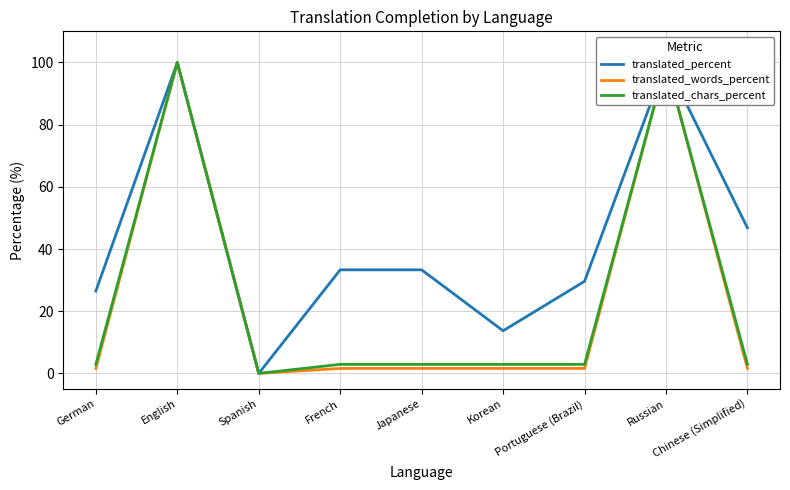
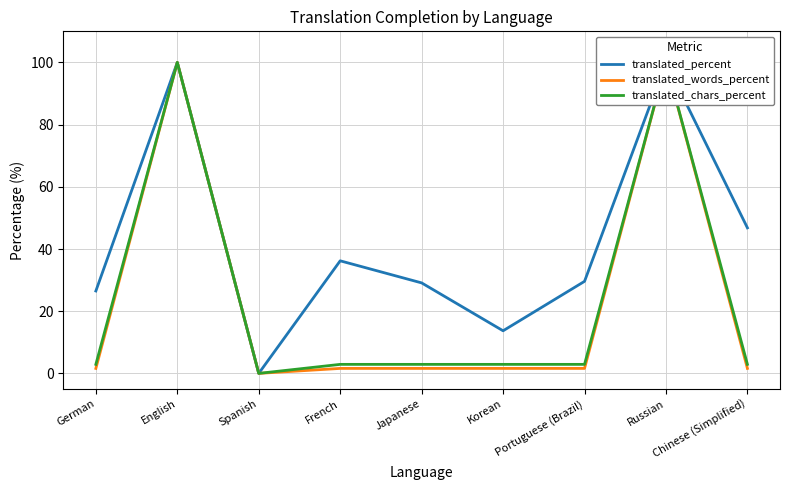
translated_percent, French: 33 -> 36
translated_percent, Japanese: 33 -> 29
